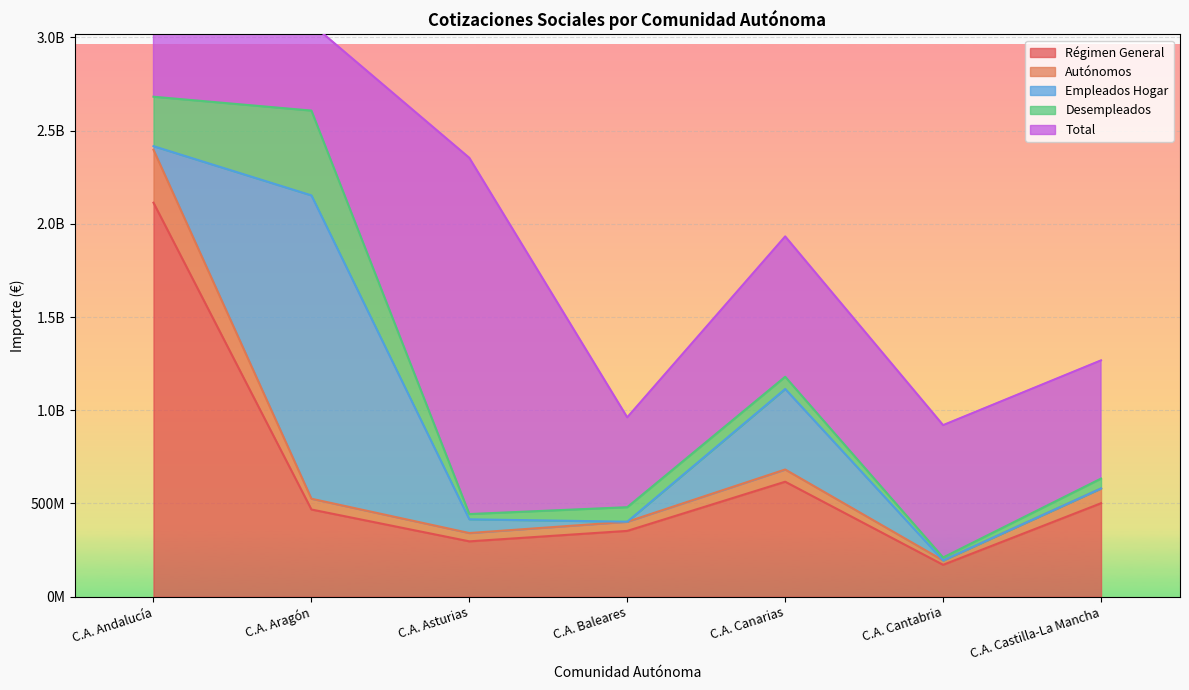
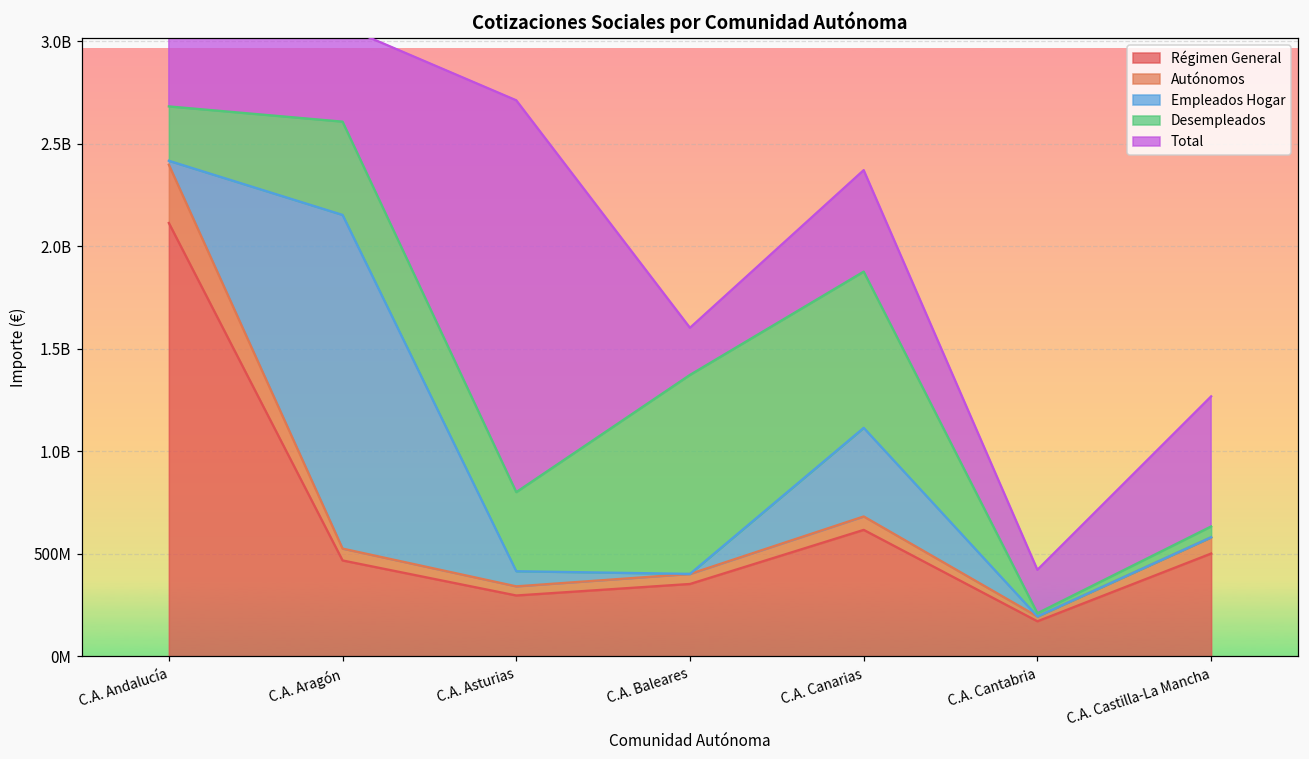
Desempleados, C.A. Asturias: 30000000 -> 390000000
Desempleados, C.A. Baleares: 80000000 -> 970000000
Total, C.A. Baleares: 480000000 -> 230000000
Desempleados, C.A. Canarias: 70000000 -> 760000000
Total, C.A. Canarias: 750000000 -> 490000000
Total, C.A. Cantabria: 710000000 -> 210000000
